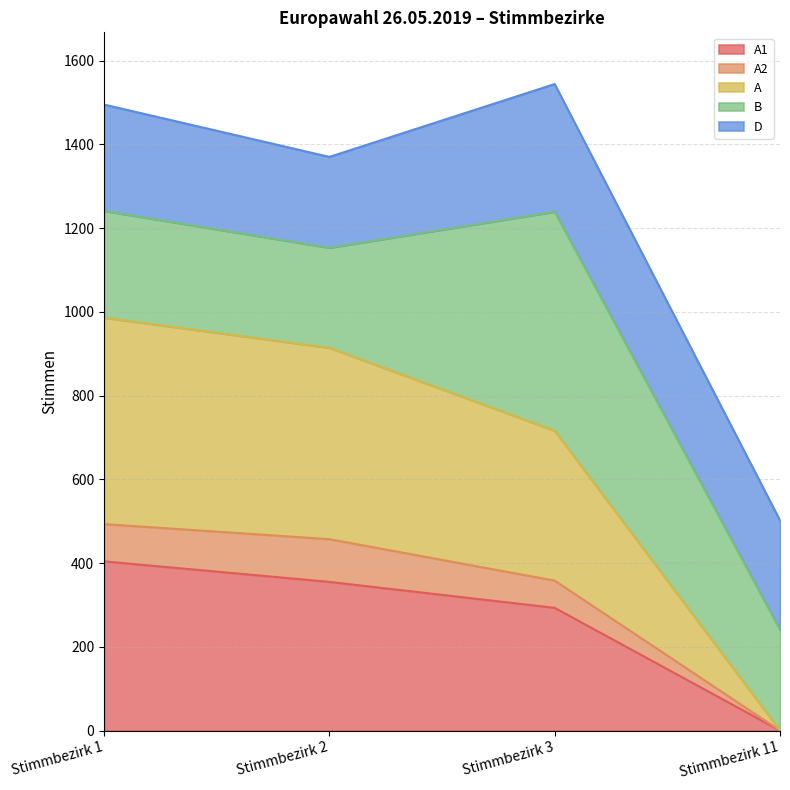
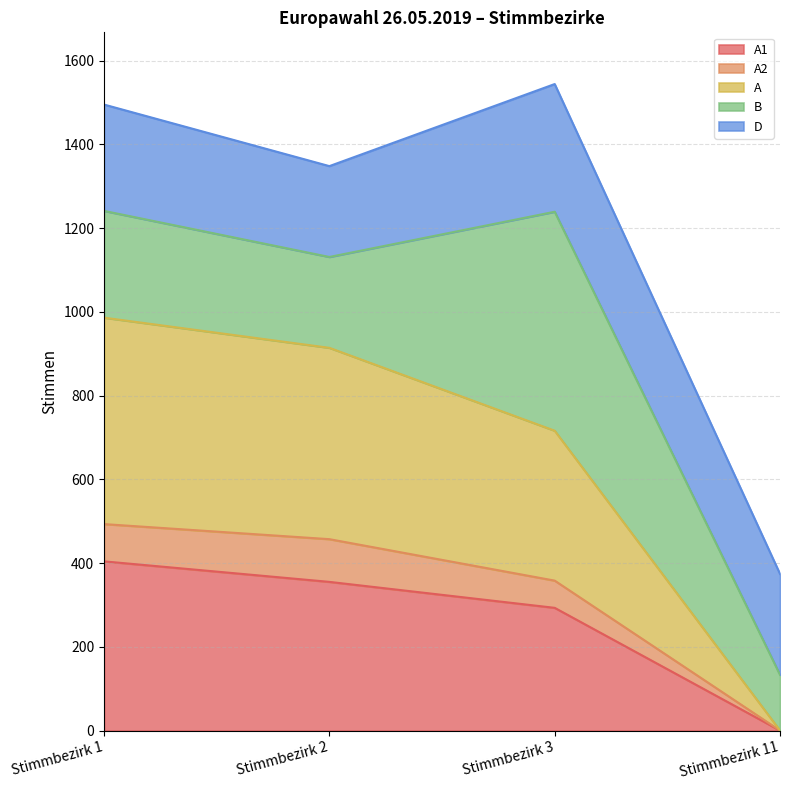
B, Stimmbezirk 2: 240 -> 220
B, Stimmbezirk 11: 240 -> 130
D, Stimmbezirk 11: 260 -> 240
